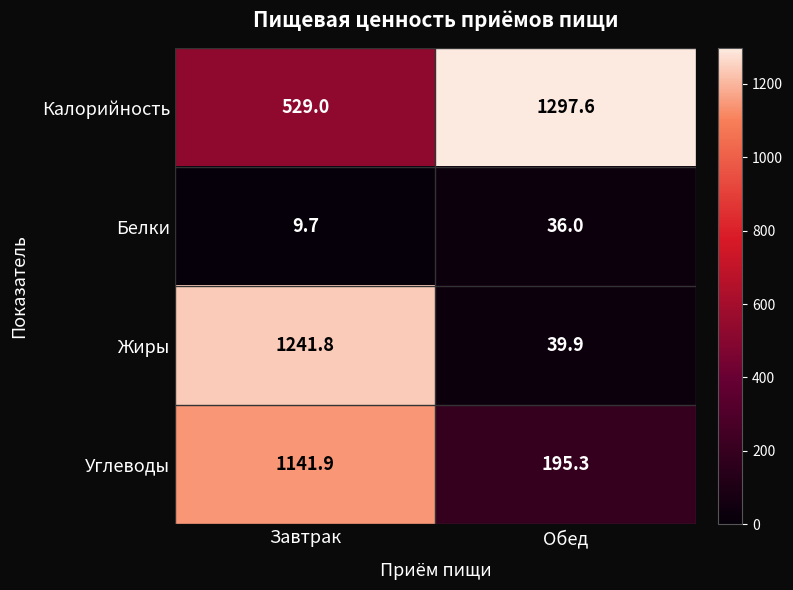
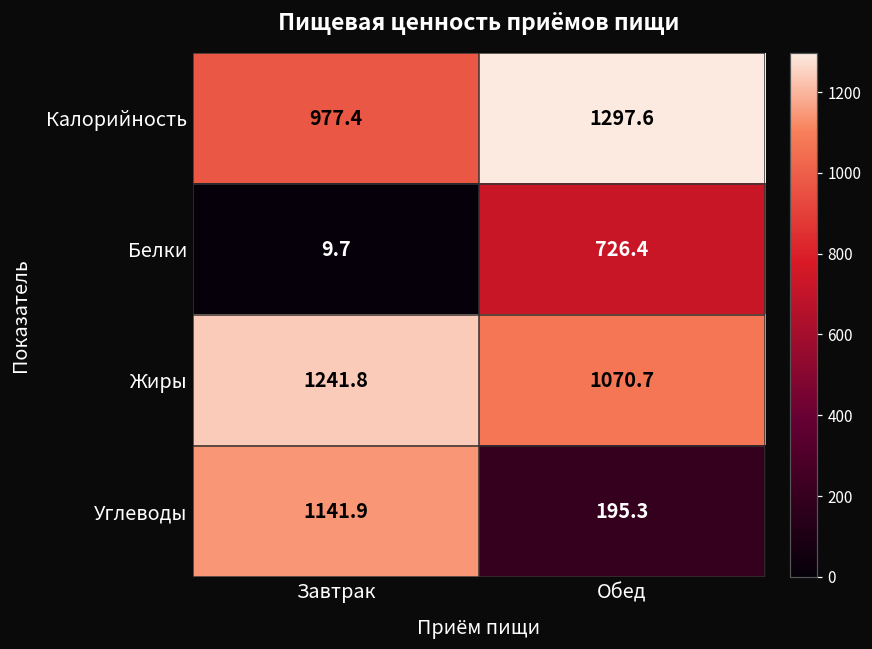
Калорийность, Завтрак: 529.0 -> 977.4
Белки, Обед: 36.0 -> 726.4
Жиры, Обед: 39.9 -> 1070.7
